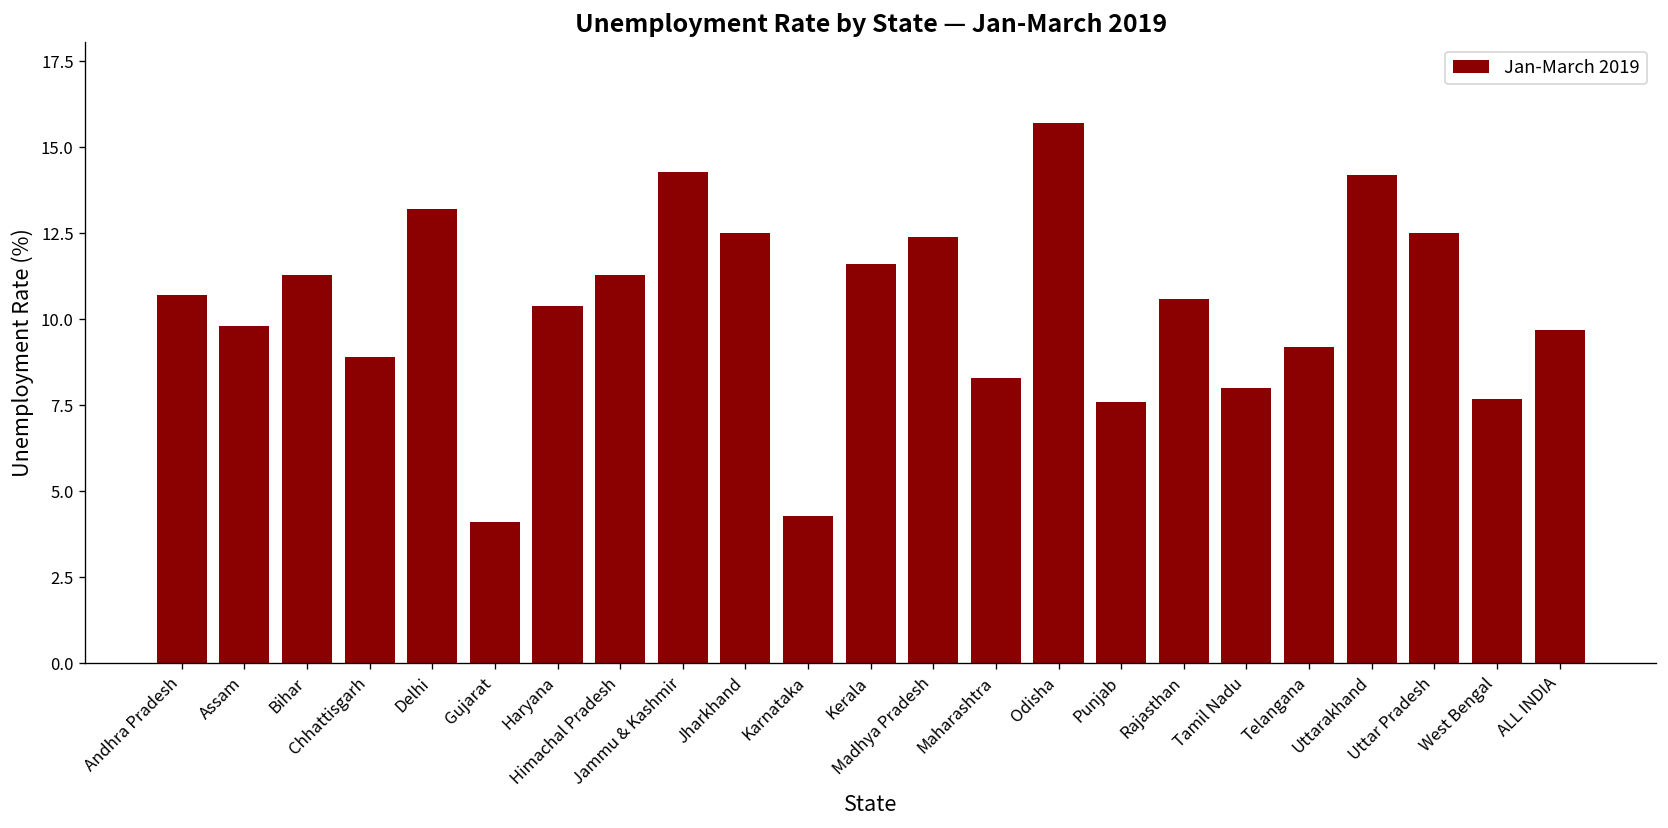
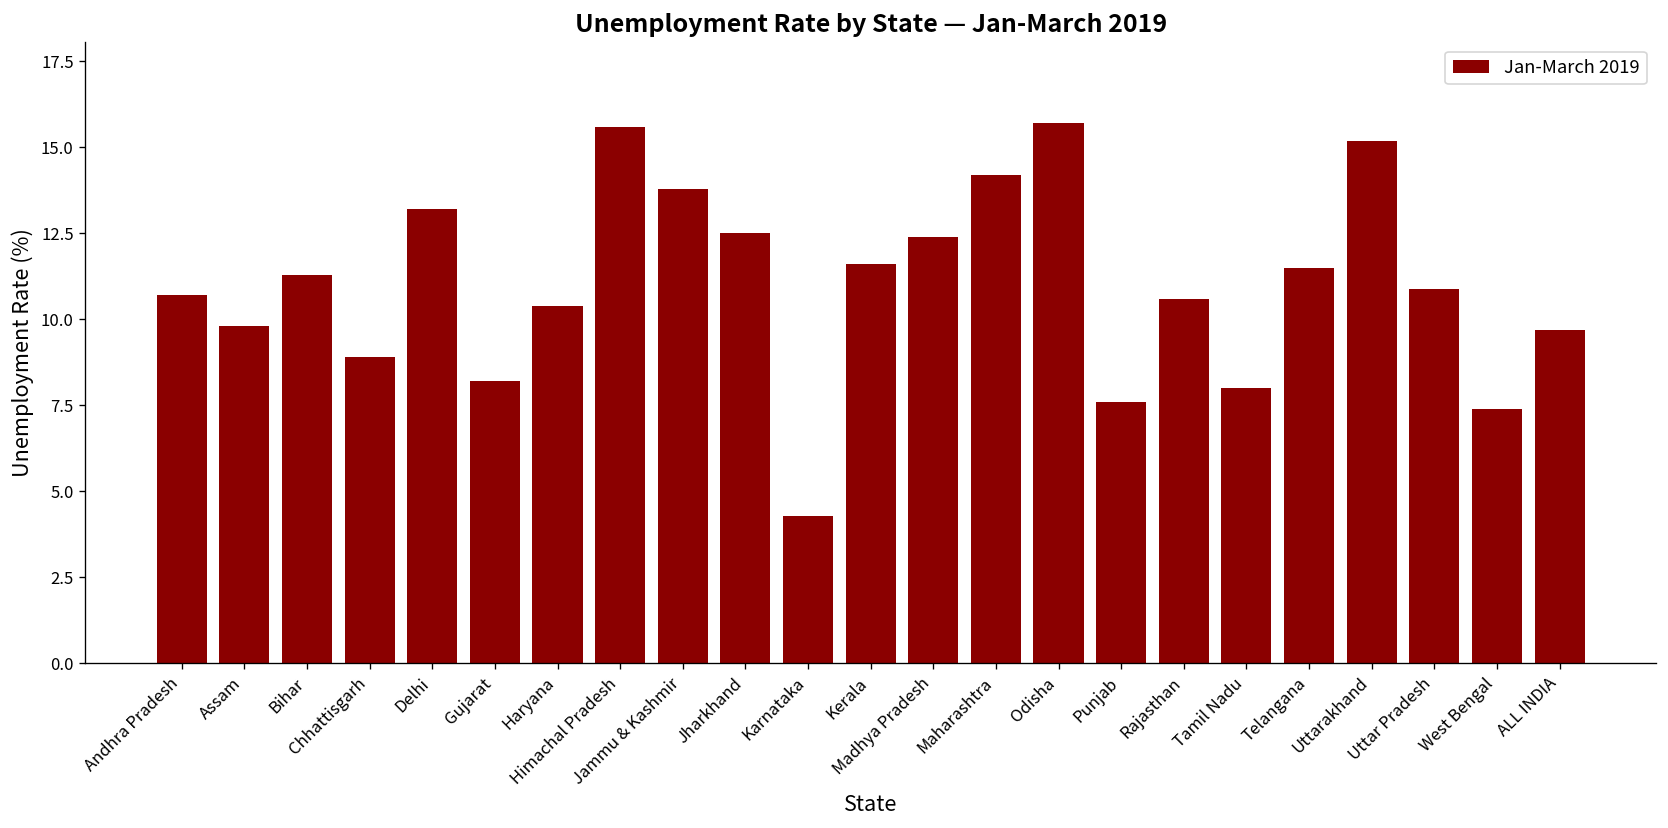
Gujarat: 4.1 -> 8.2
Himachal Pradesh: 11.3 -> 15.6
Jammu & Kashmir: 14.3 -> 13.8
Maharashtra: 8.3 -> 14.2
Telangana: 9.2 -> 11.5
Uttarakhand: 14.2 -> 15.2
Uttar Pradesh: 12.5 -> 10.9
West Bengal: 7.7 -> 7.4
